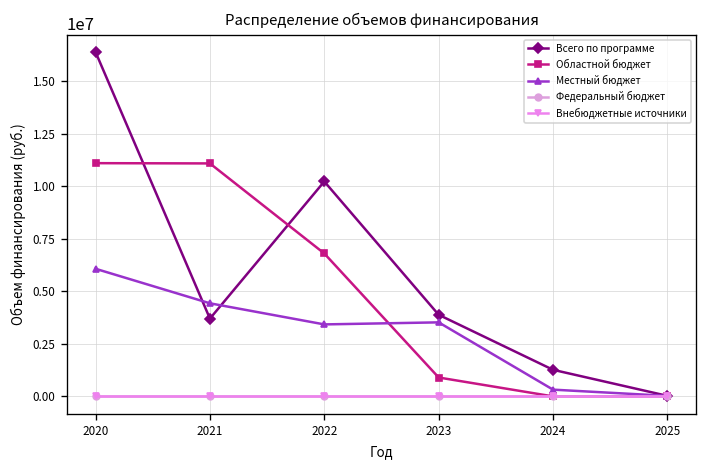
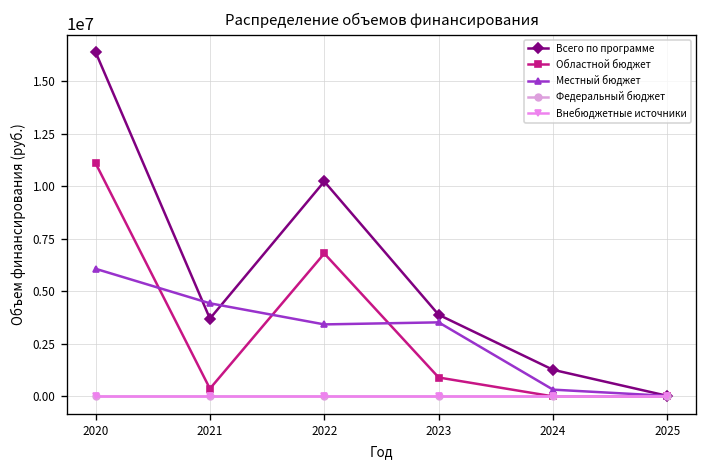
Областной бюджет, 2021: 11100000 -> 400000
